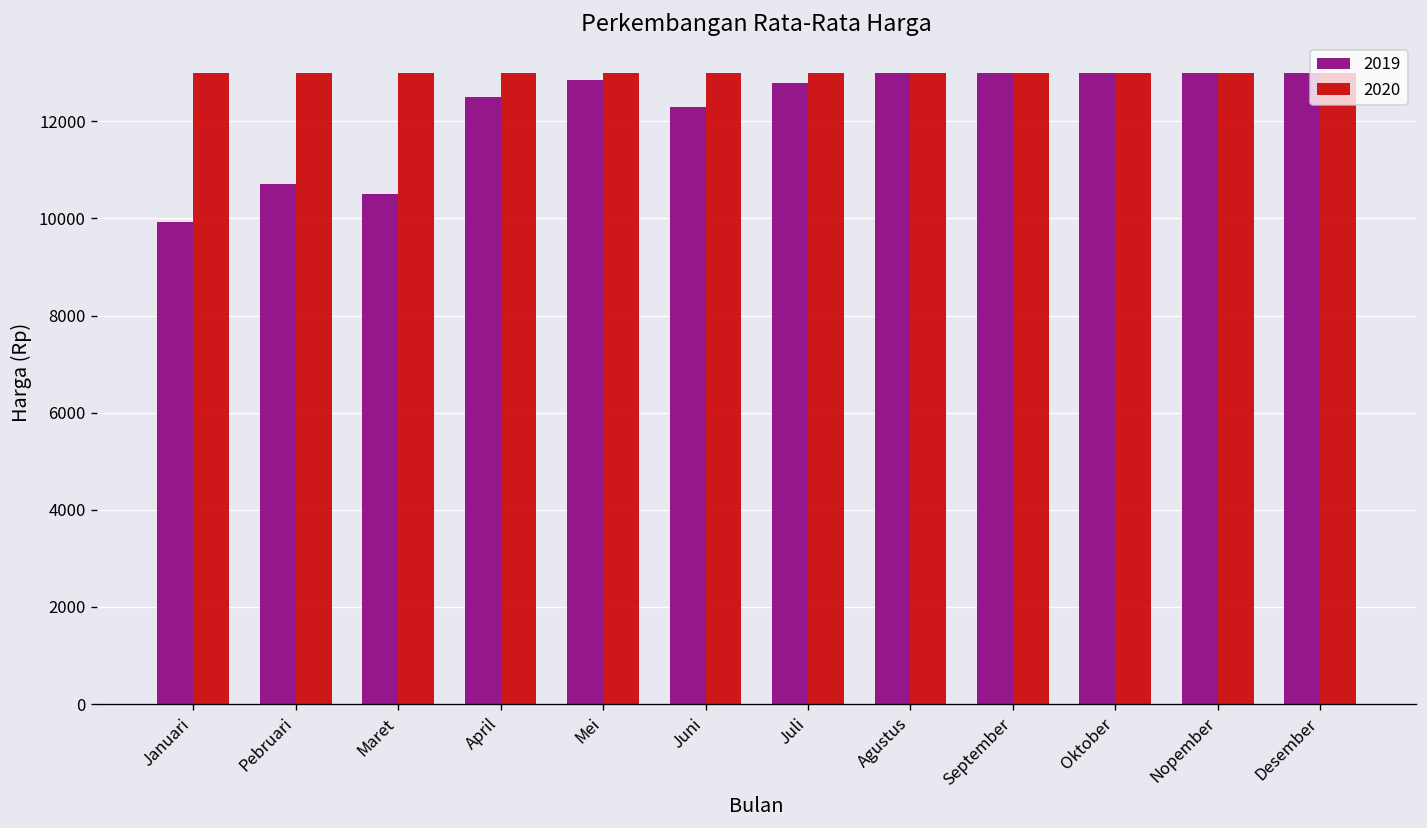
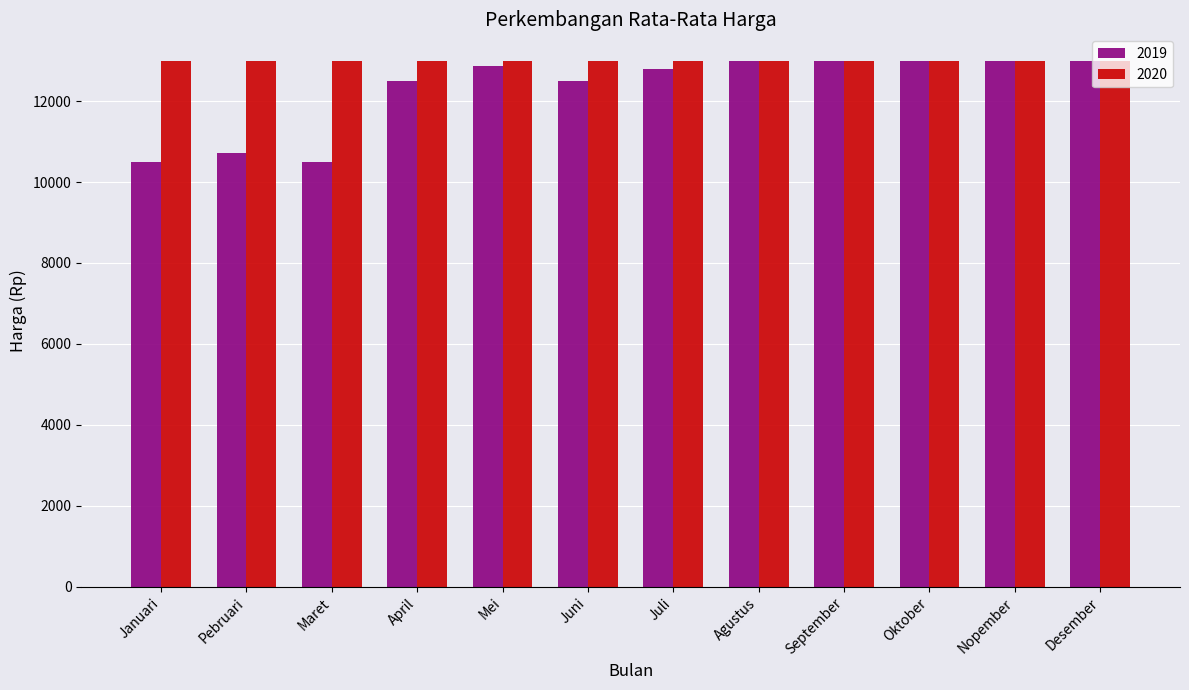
2019, Januari: 9900 -> 10500
2019, Juni: 12300 -> 12500
